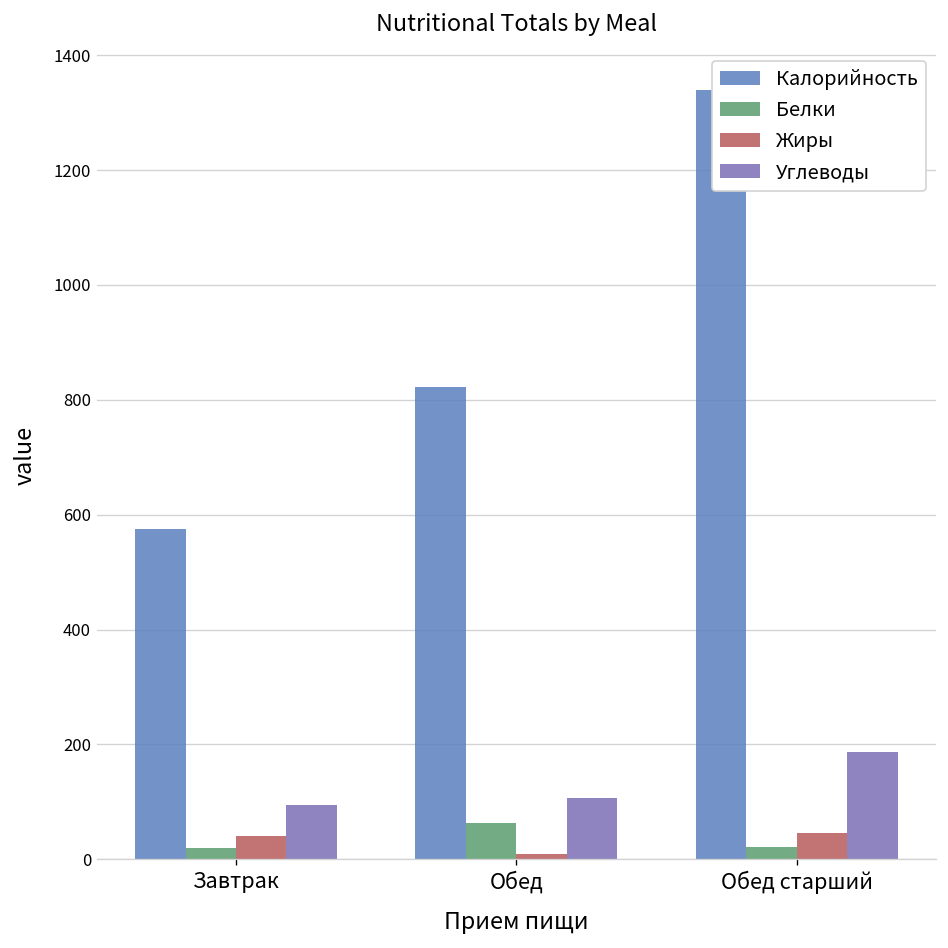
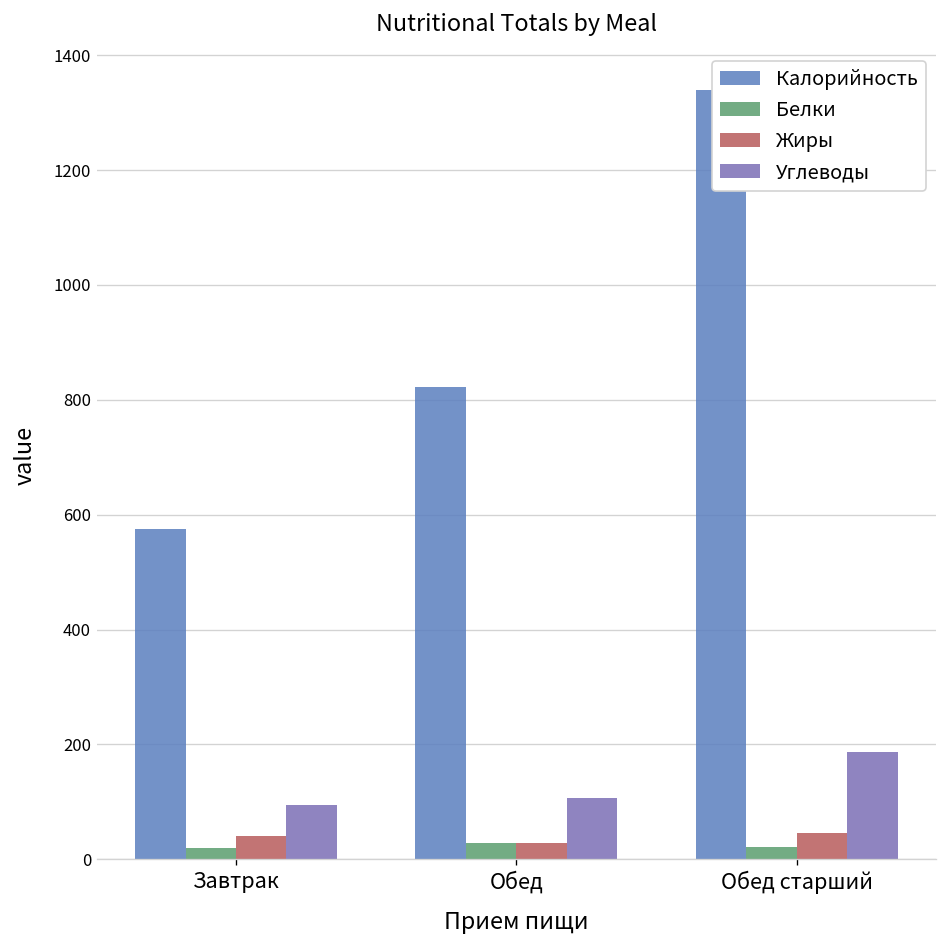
Белки, Обед: 60 -> 30
Жиры, Обед: 10 -> 30
